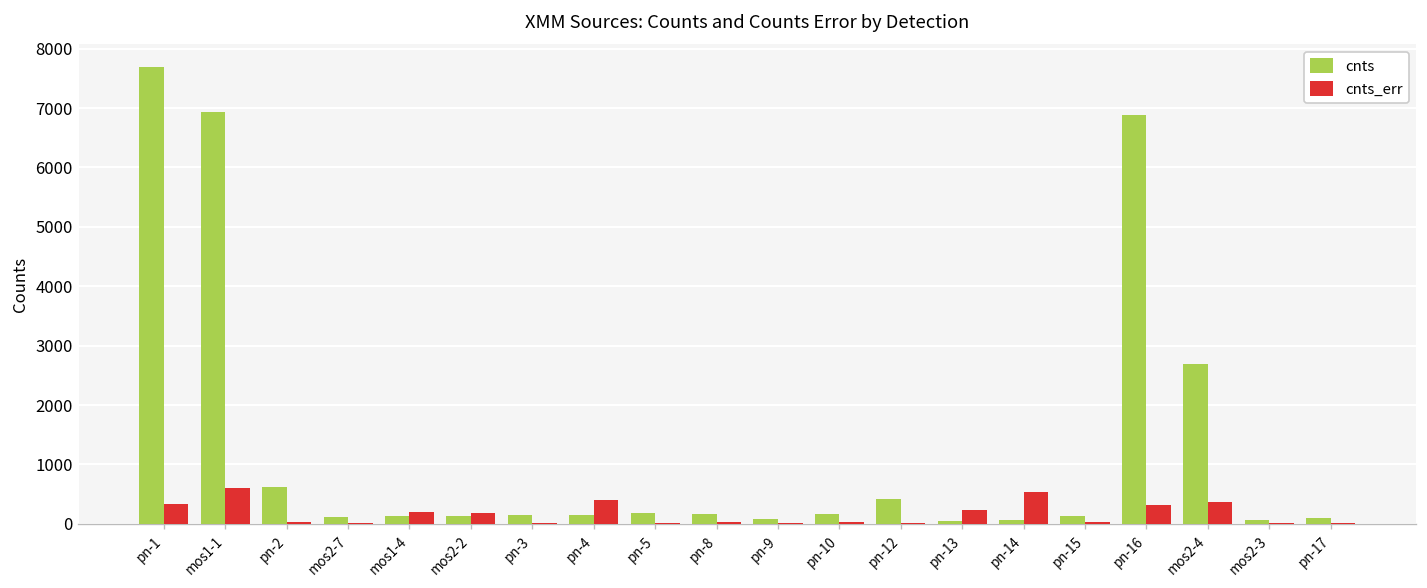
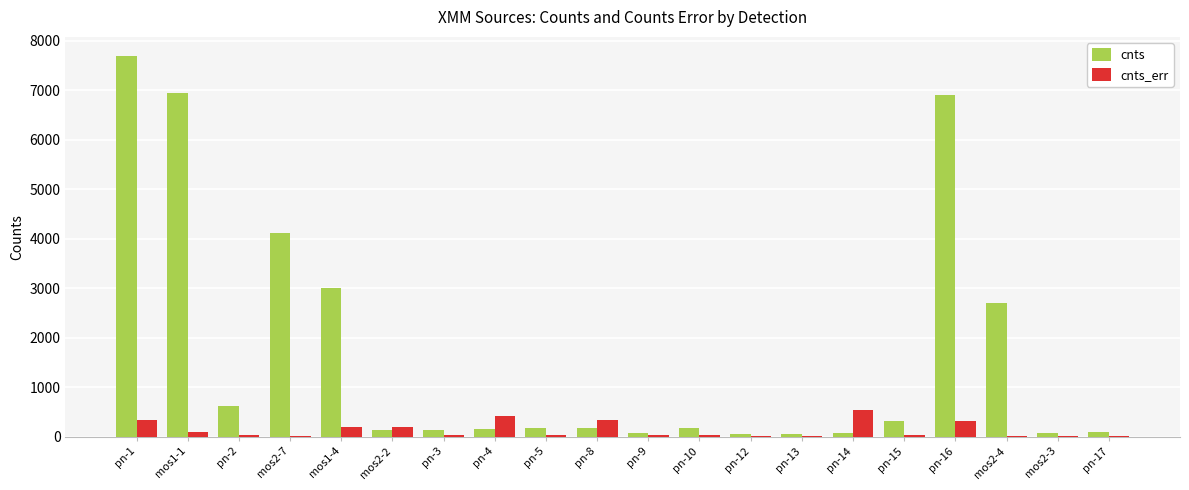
cnts_err, mos1-1: 600 -> 100
cnts, mos2-7: 100 -> 4100
cnts, mos1-4: 100 -> 3000
cnts_err, pn-8: 0 -> 300
cnts, pn-12: 400 -> 100
cnts_err, pn-13: 200 -> 0
cnts, pn-15: 100 -> 300
cnts_err, mos2-4: 400 -> 0
